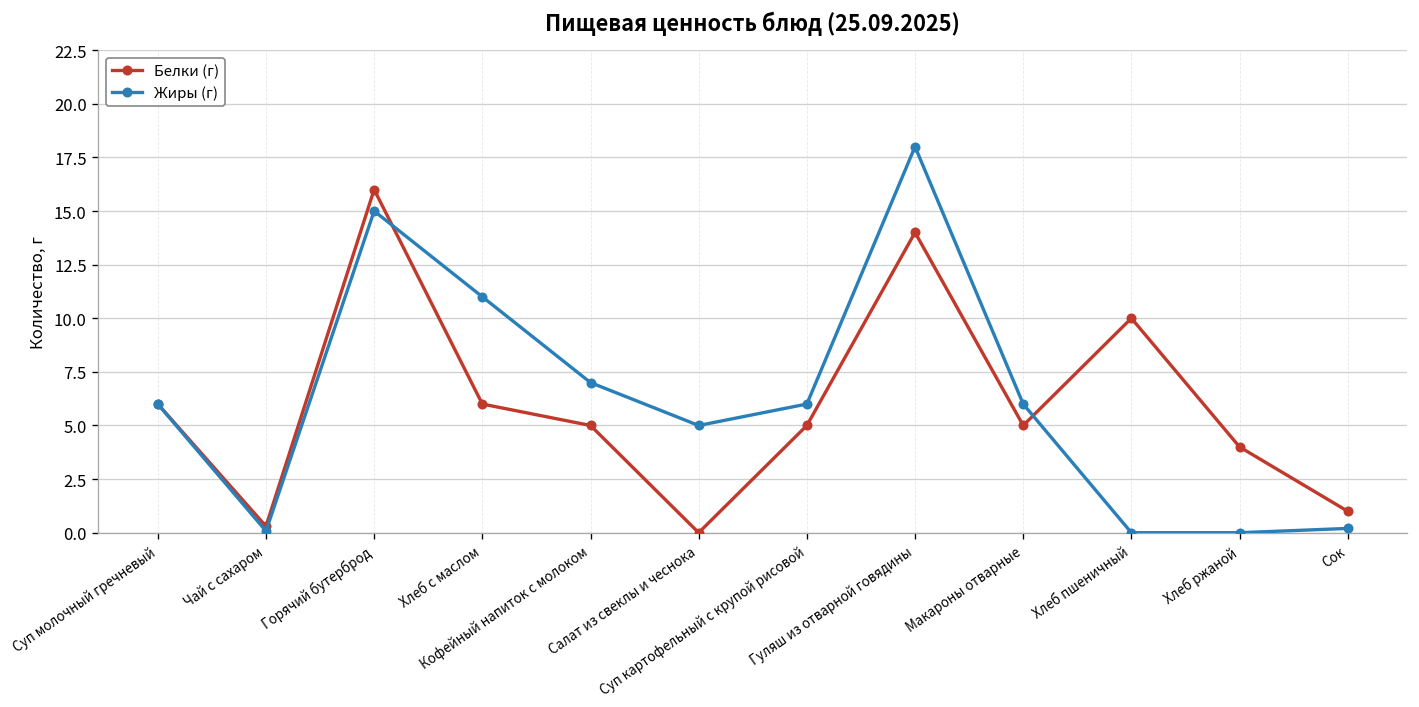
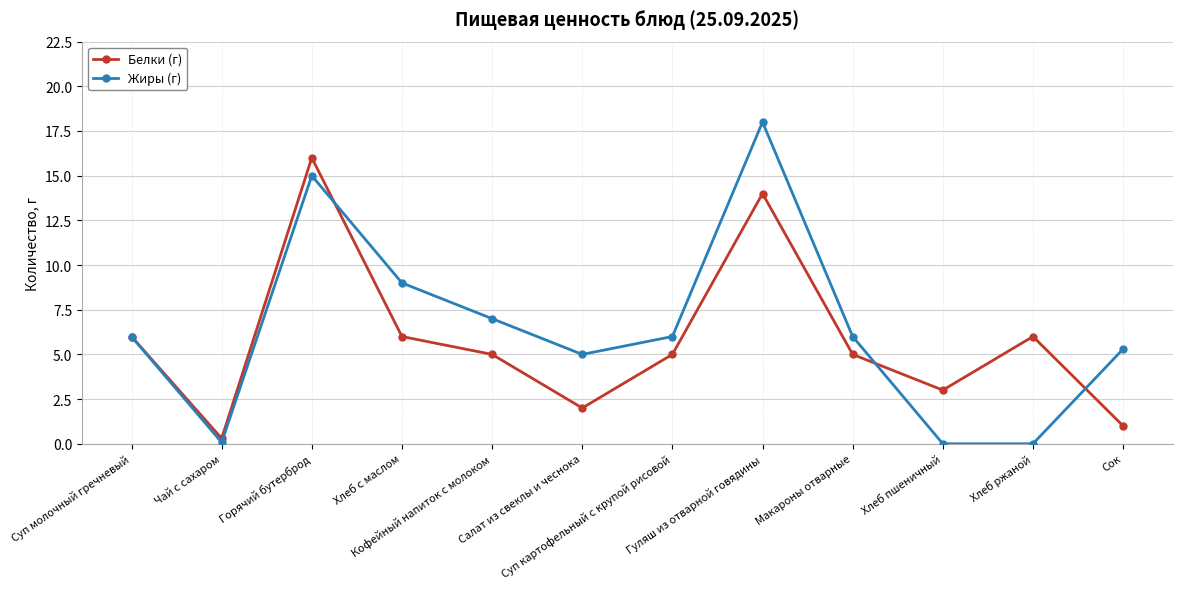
Жиры (г), Хлеб с маслом: 11 -> 9
Белки (г), Салат из свеклы и чеснока: 0 -> 2
Белки (г), Хлеб пшеничный: 10 -> 3
Белки (г), Хлеб ржаной: 4 -> 6
Жиры (г), Сок: 0.2 -> 5.3
